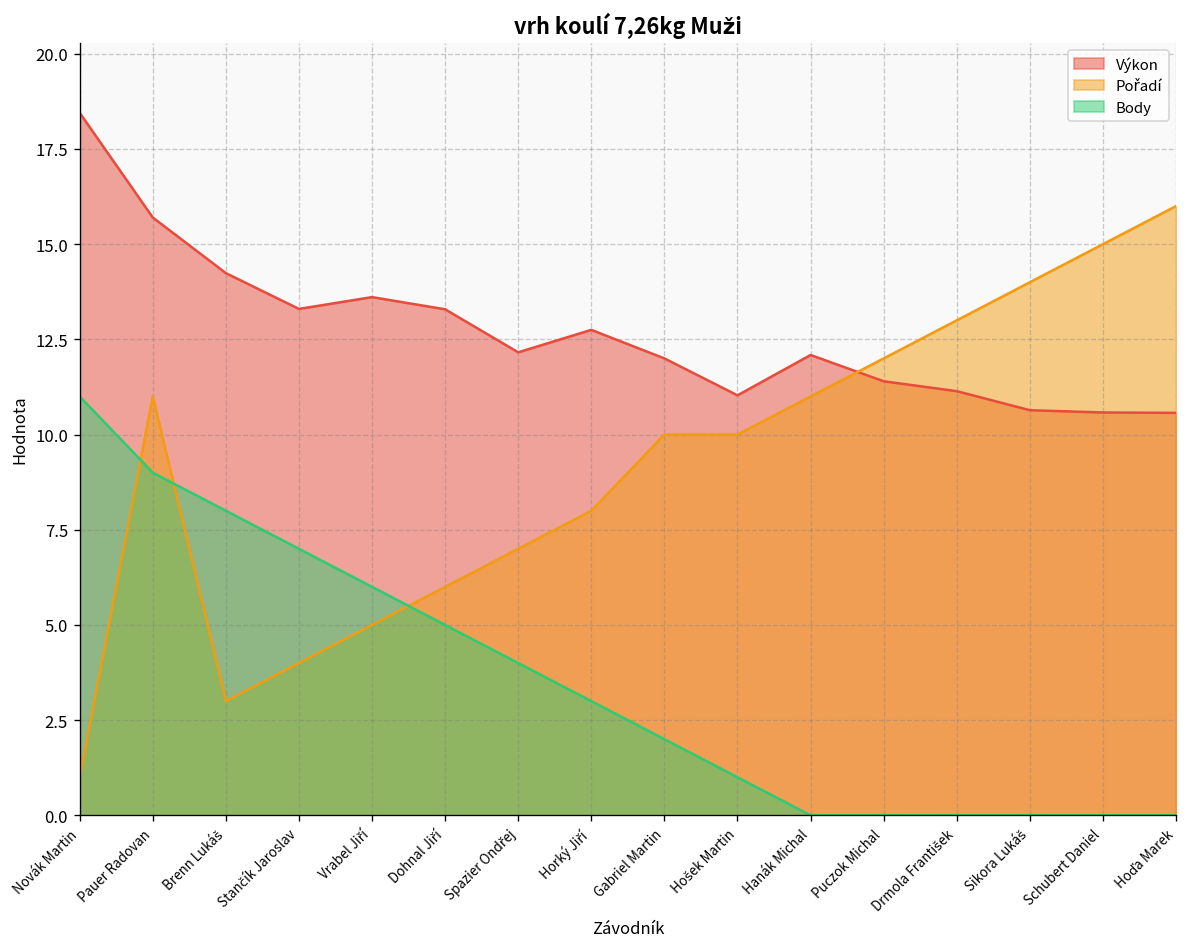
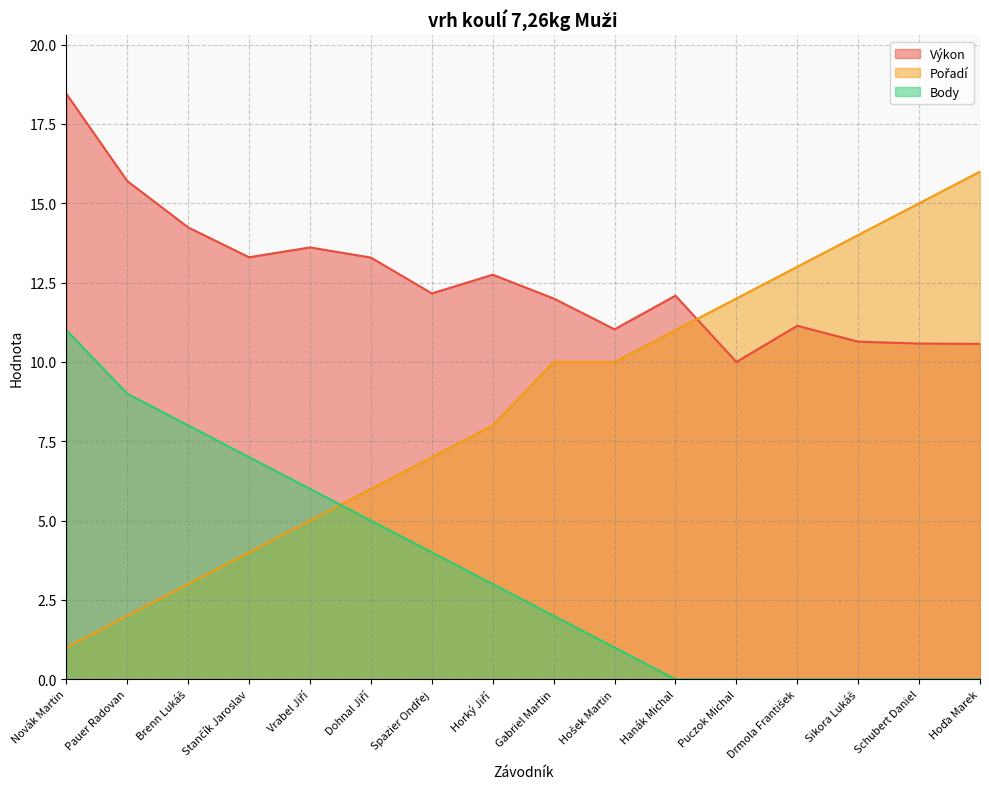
Pořadí, Pauer Radovan: 11 -> 2
Výkon, Puczok Michal: 11.4 -> 10.0
